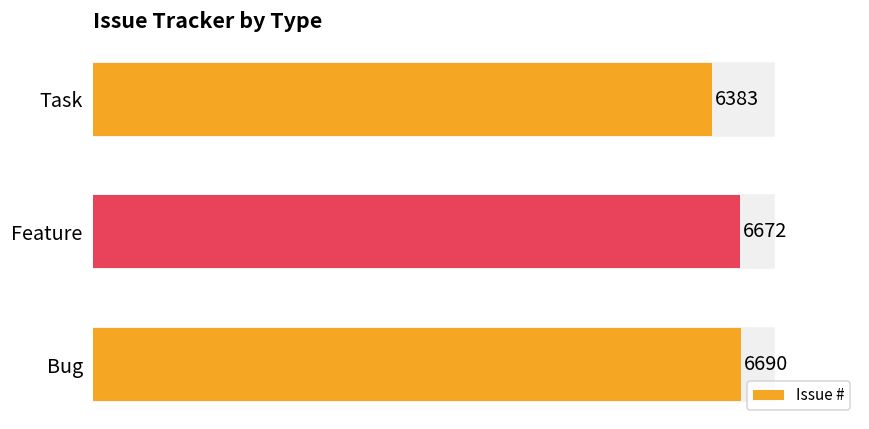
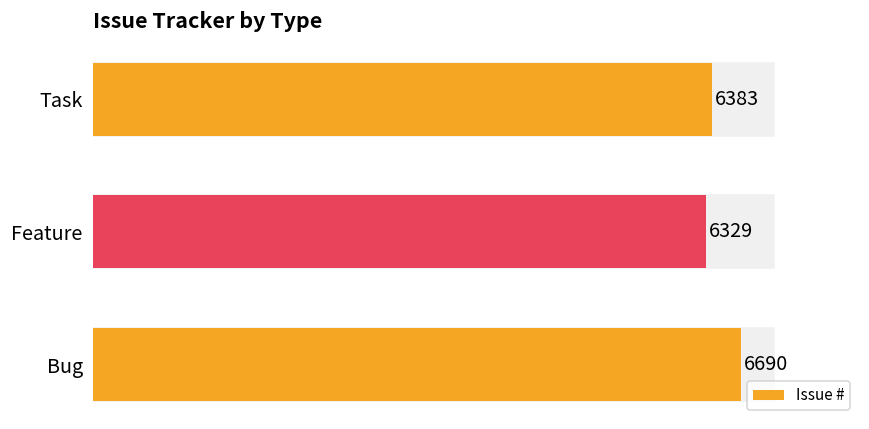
Feature: 6672 -> 6329
